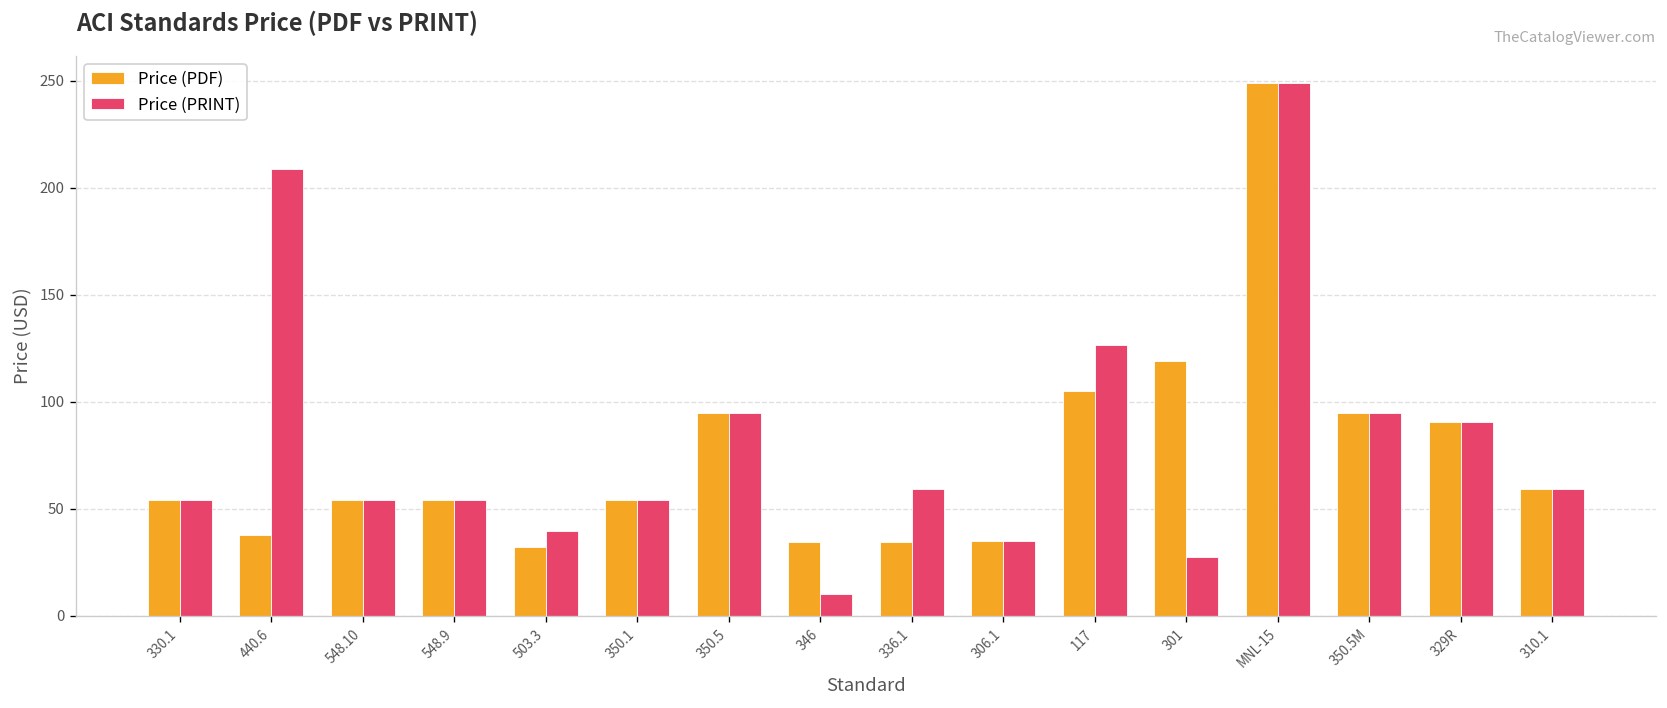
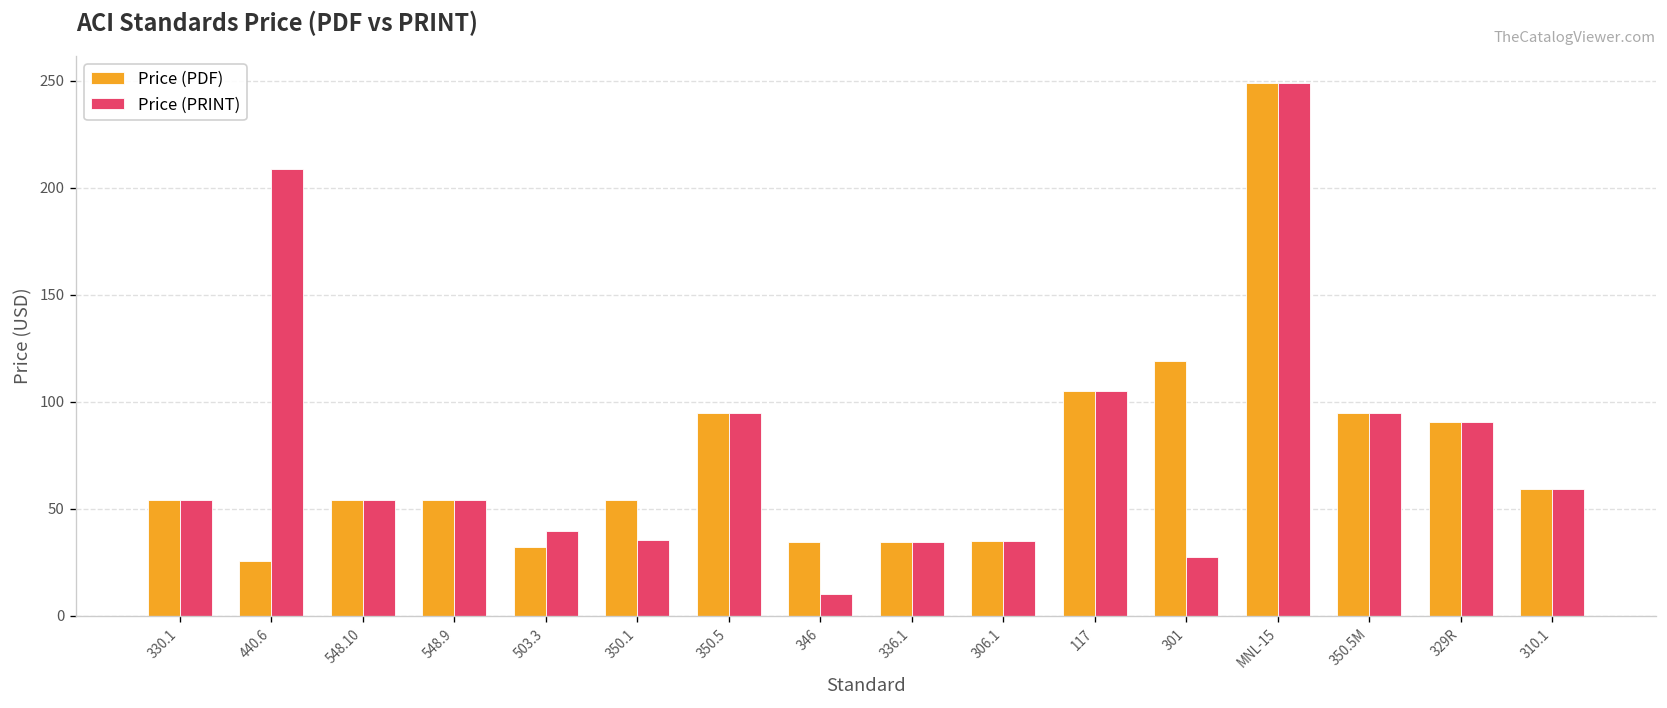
Price (PDF), 440.6: 38 -> 26
Price (PRINT), 350.1: 54 -> 35
Price (PRINT), 336.1: 59 -> 35
Price (PRINT), 117: 127 -> 105
